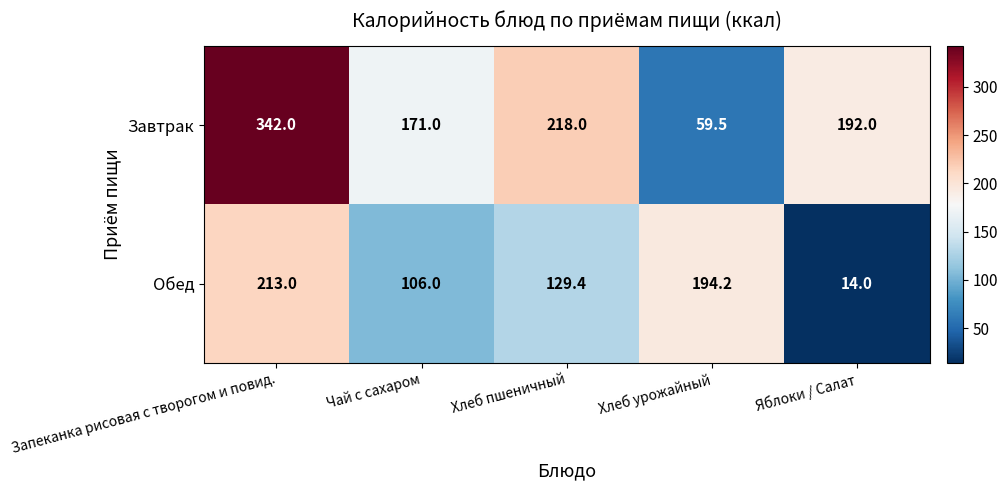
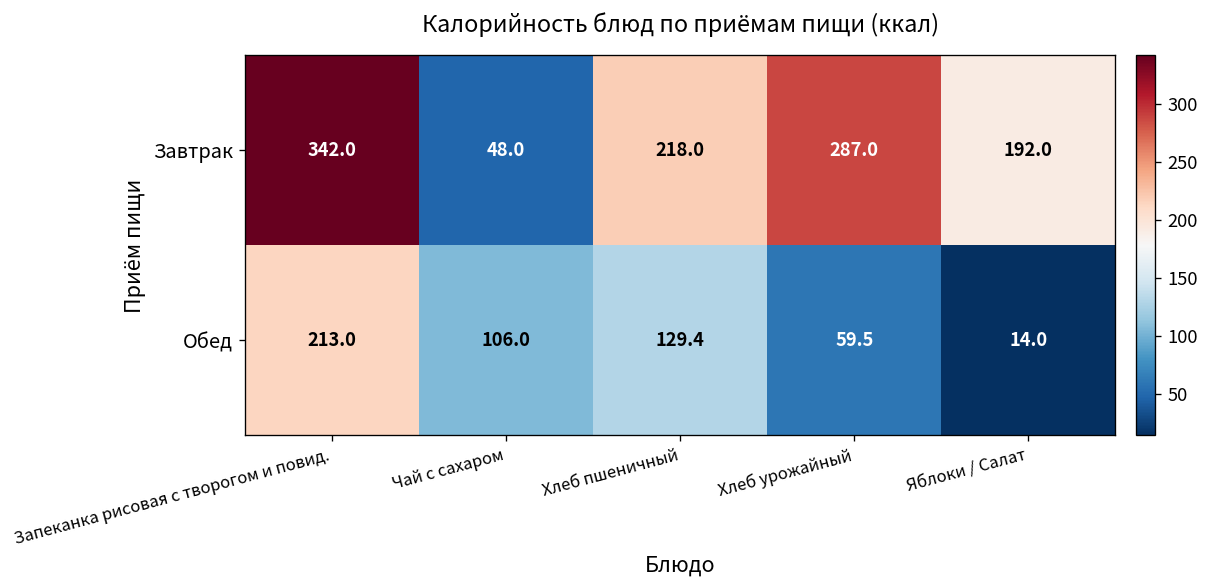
Завтрак, Чай с сахаром: 171.0 -> 48.0
Завтрак, Хлеб урожайный: 59.5 -> 287.0
Обед, Хлеб урожайный: 194.2 -> 59.5
